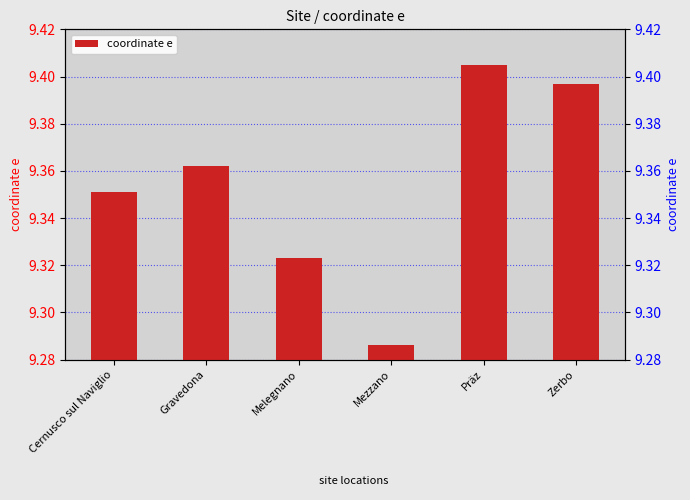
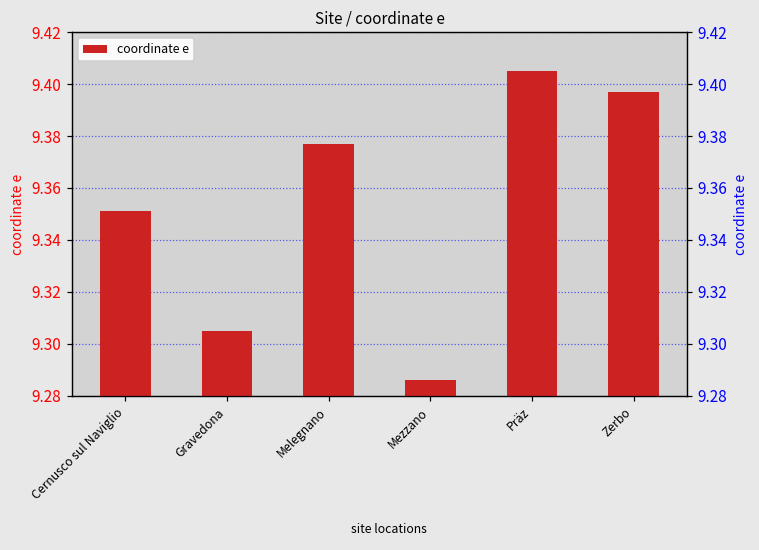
Gravedona: 9.362 -> 9.305
Melegnano: 9.323 -> 9.377
